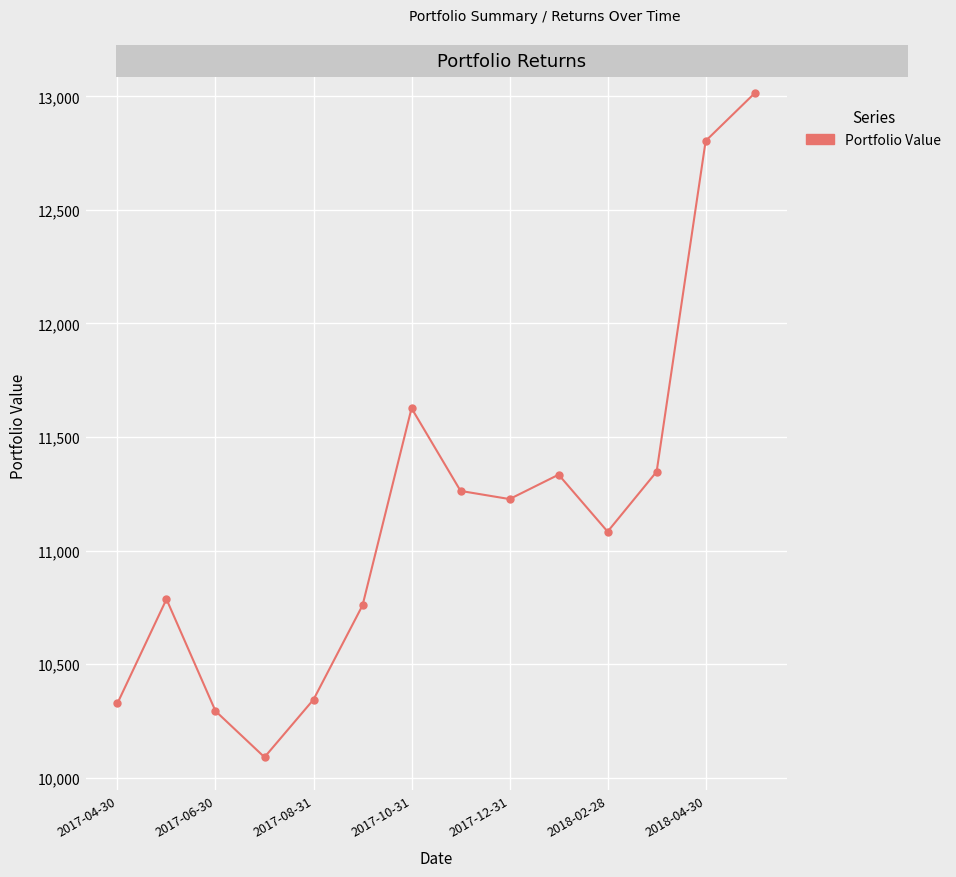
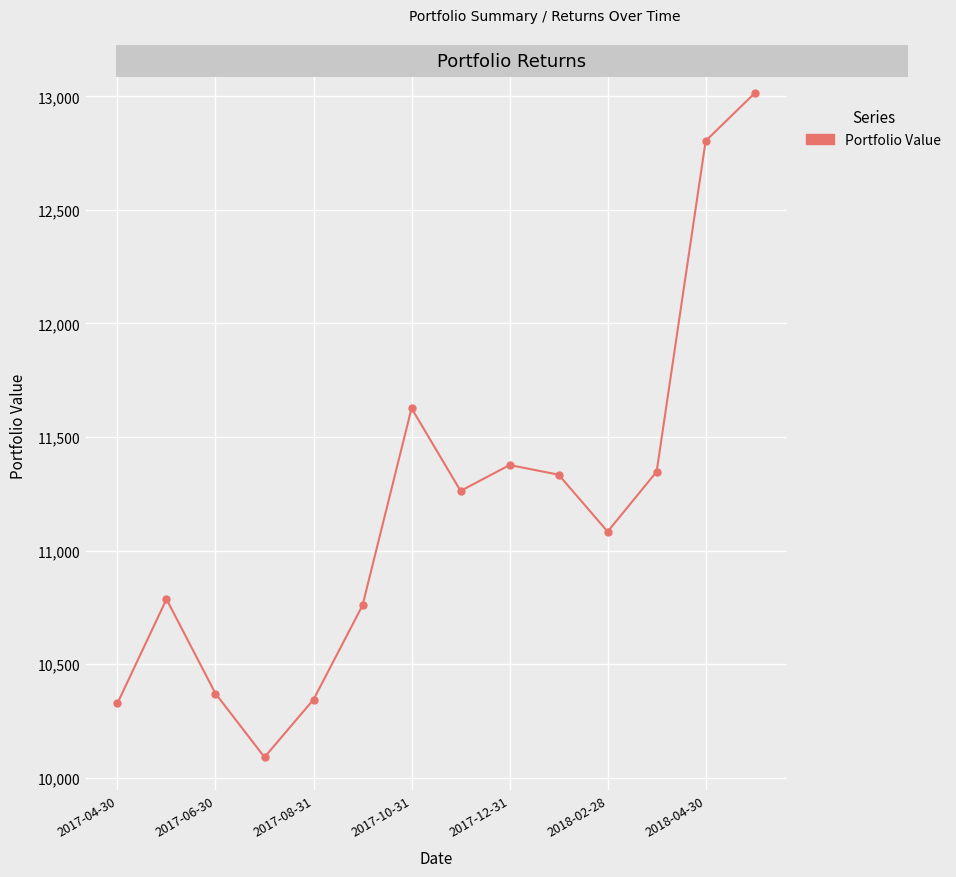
2017-06-30: 10,290 -> 10,370
2017-12-31: 11,230 -> 11,380
